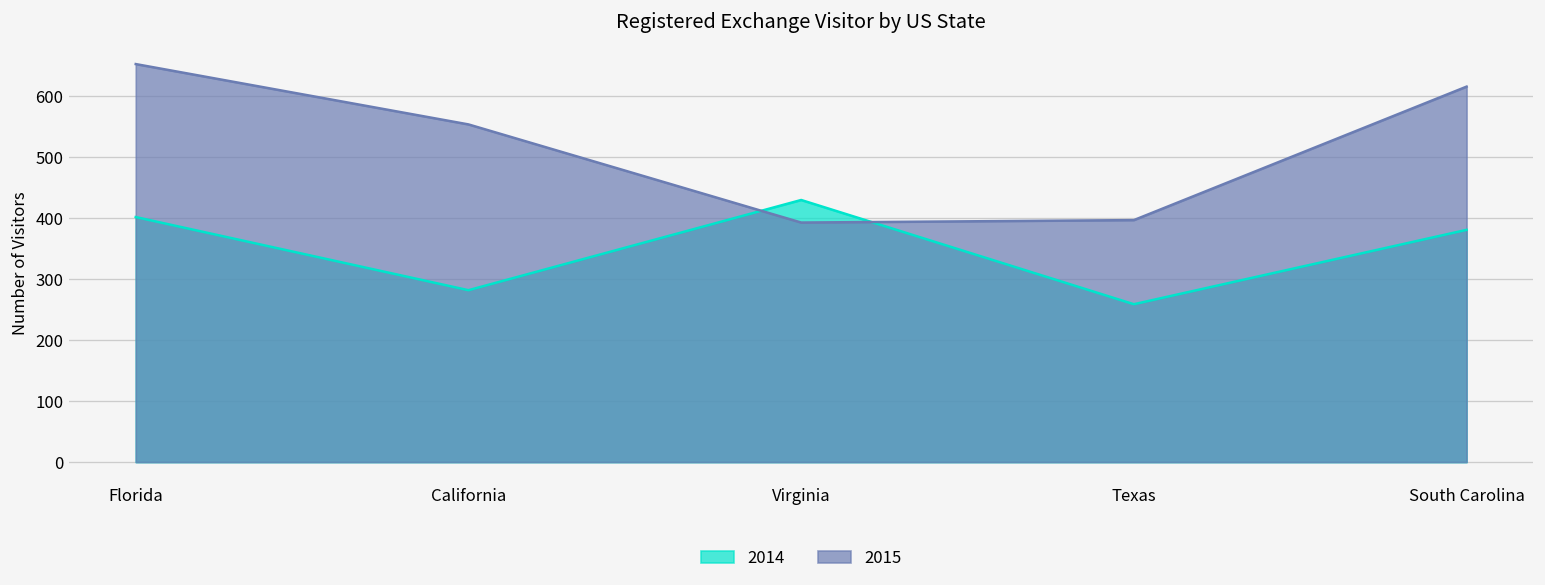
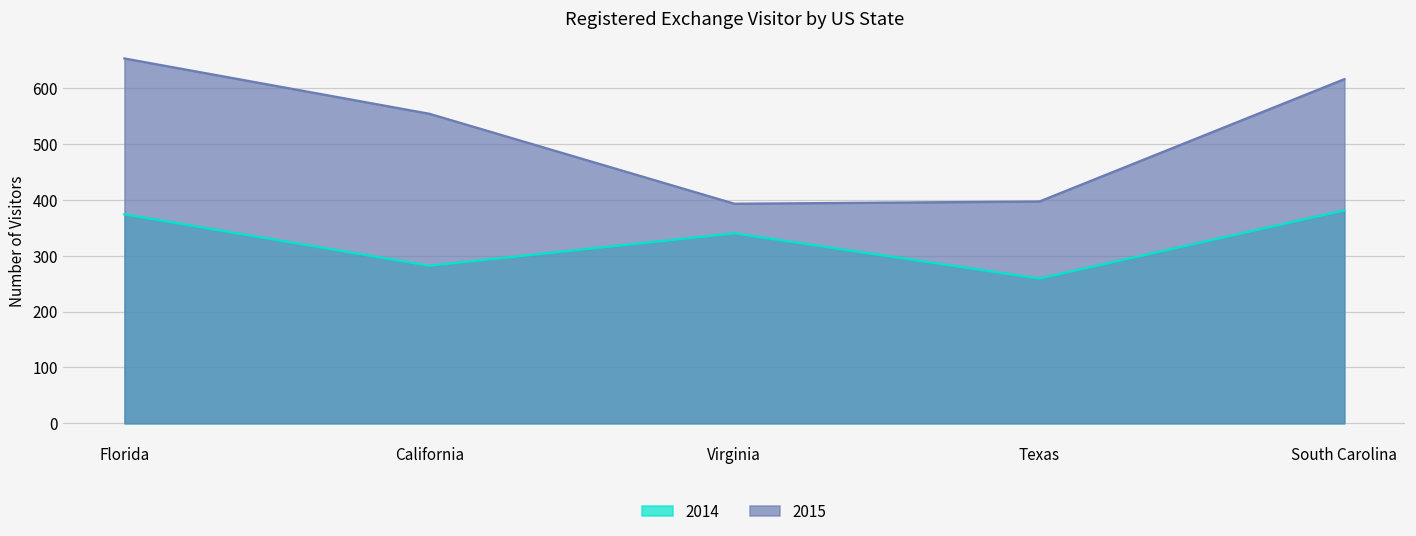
2014, Florida: 400 -> 370
2014, Virginia: 430 -> 340
